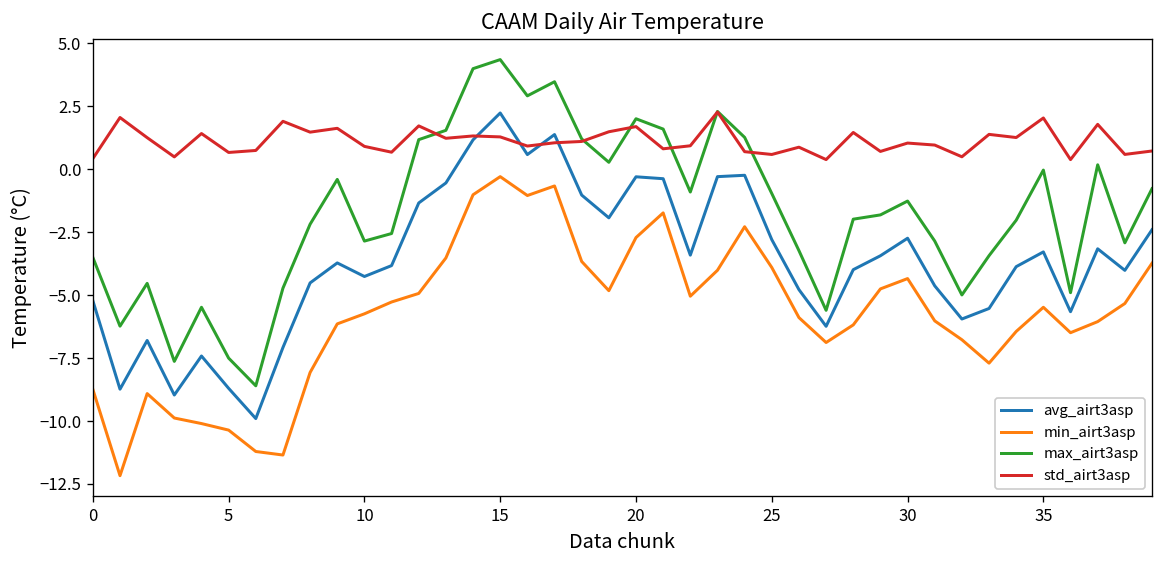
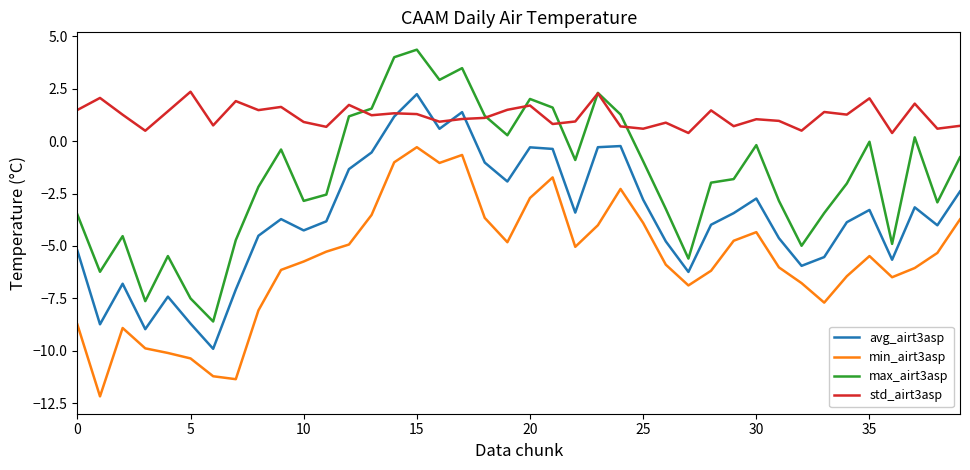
std_airt3asp, 0: 0.4 -> 1.5
std_airt3asp, 5: 0.7 -> 2.4
max_airt3asp, 30: -1.3 -> -0.2
